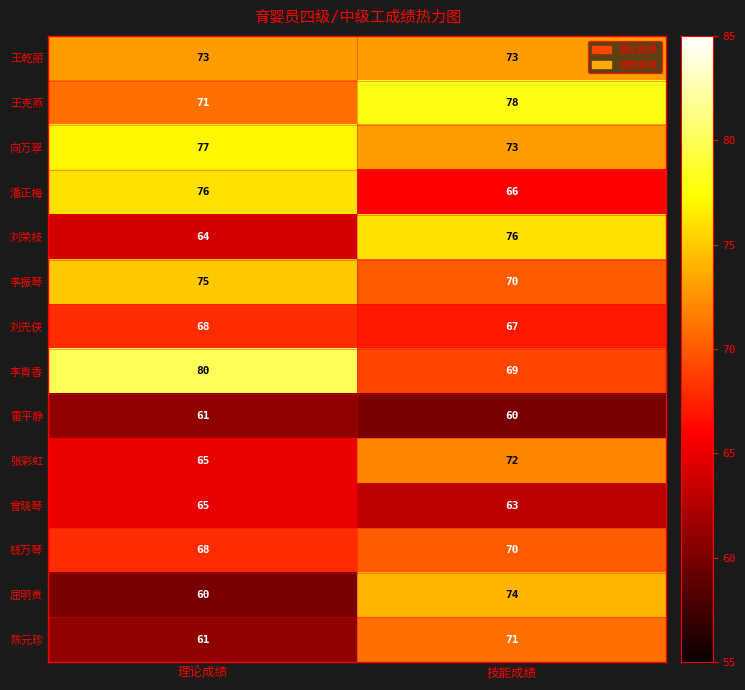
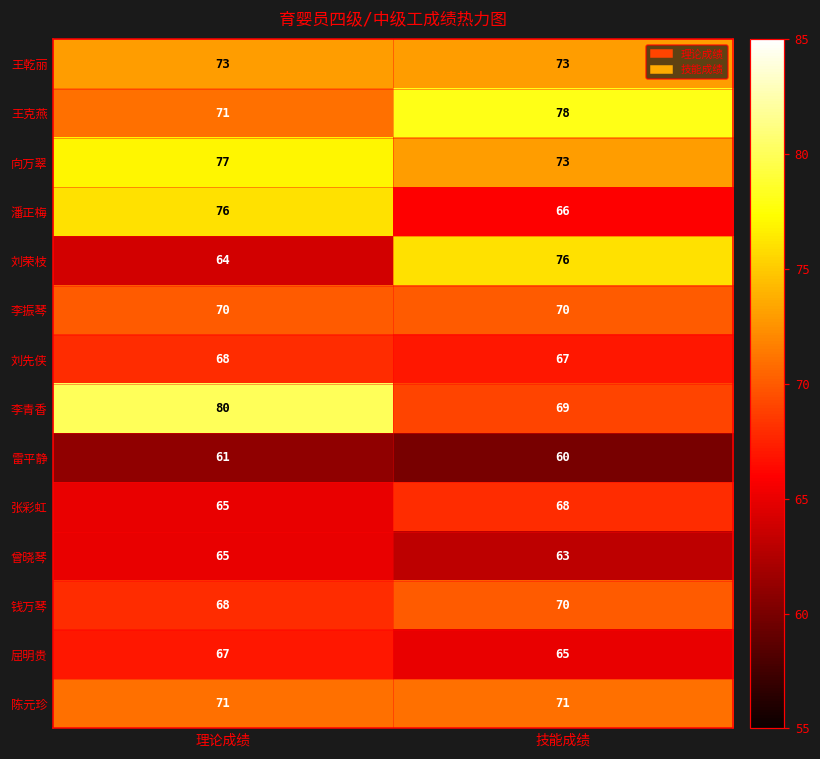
李振琴, 理论成绩: 75 -> 70
张彩虹, 技能成绩: 72 -> 68
屈明贵, 理论成绩: 60 -> 67
屈明贵, 技能成绩: 74 -> 65
陈元珍, 理论成绩: 61 -> 71
